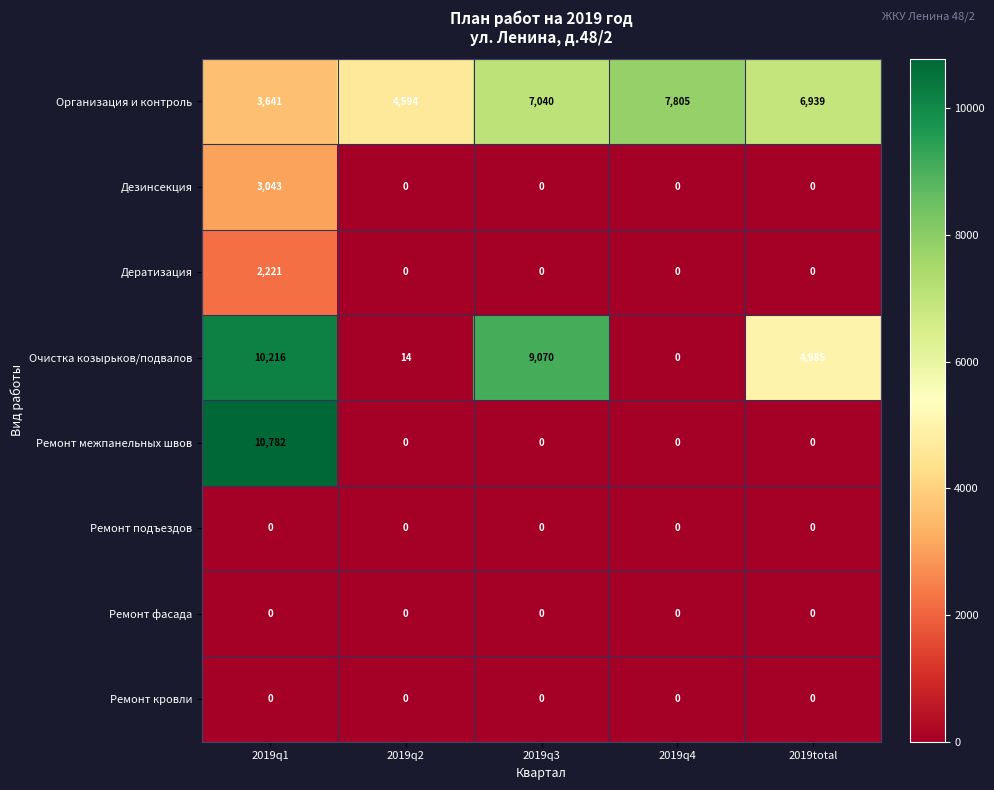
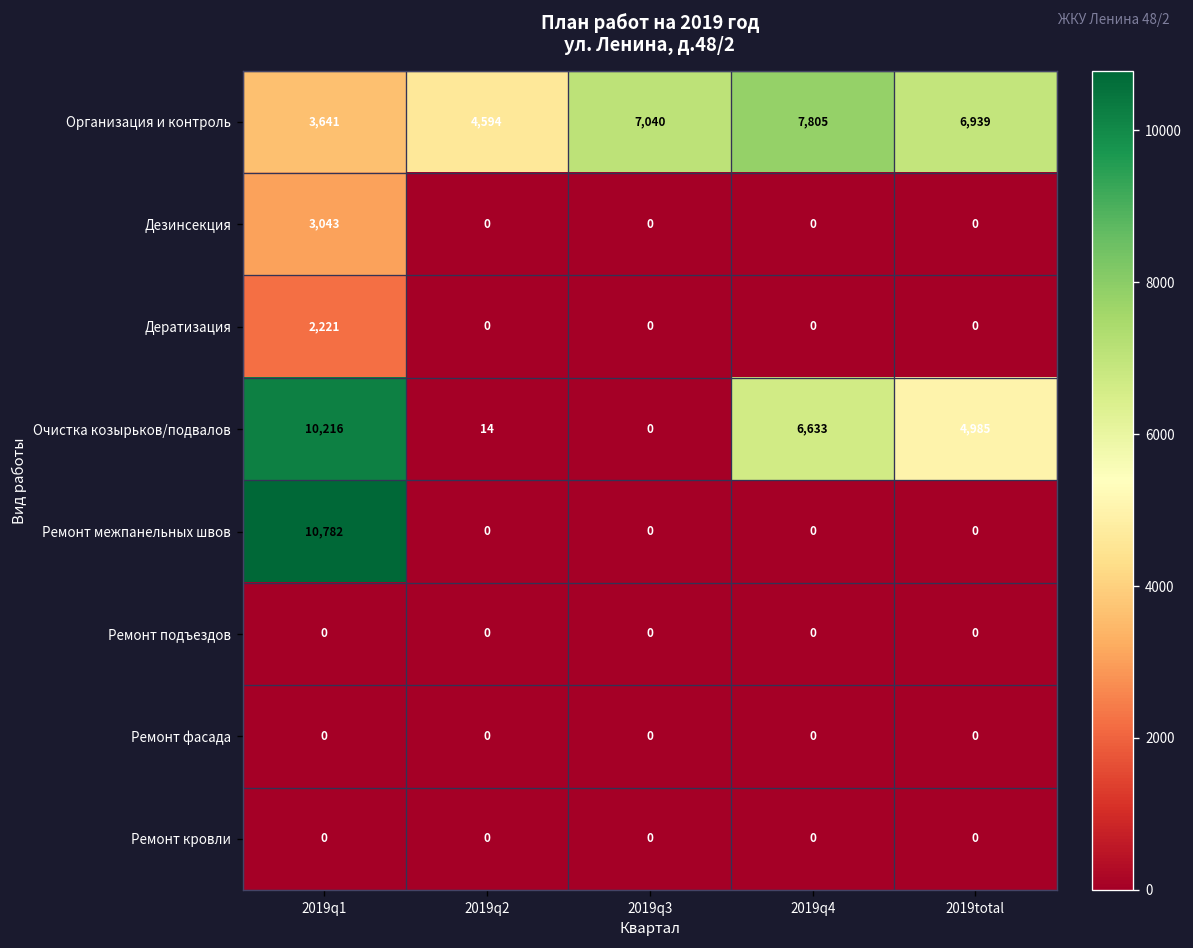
Очистка козырьков/подвалов, 2019q3: 9,070 -> 0
Очистка козырьков/подвалов, 2019q4: 0 -> 6,633
